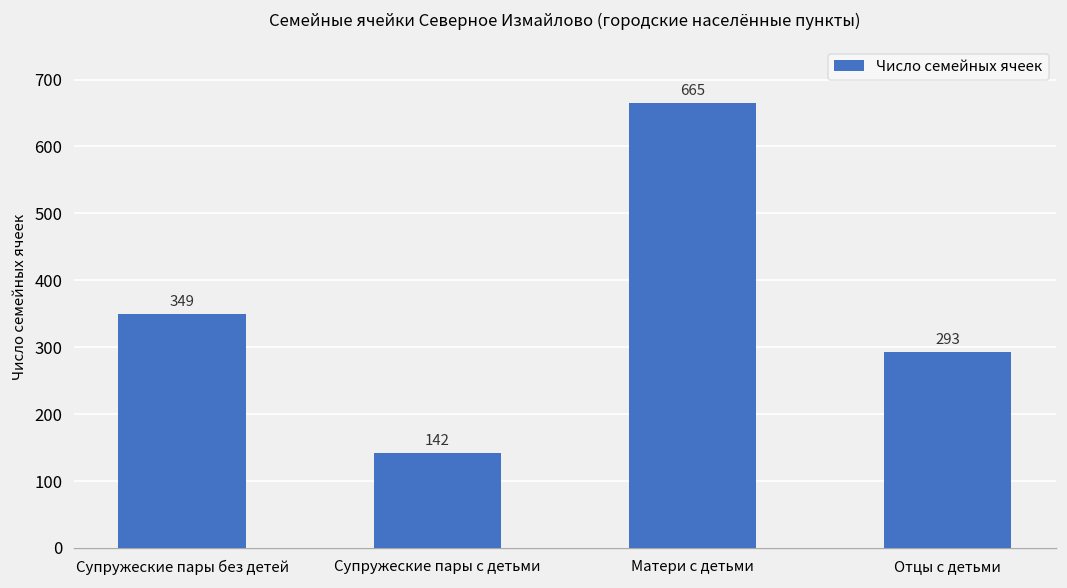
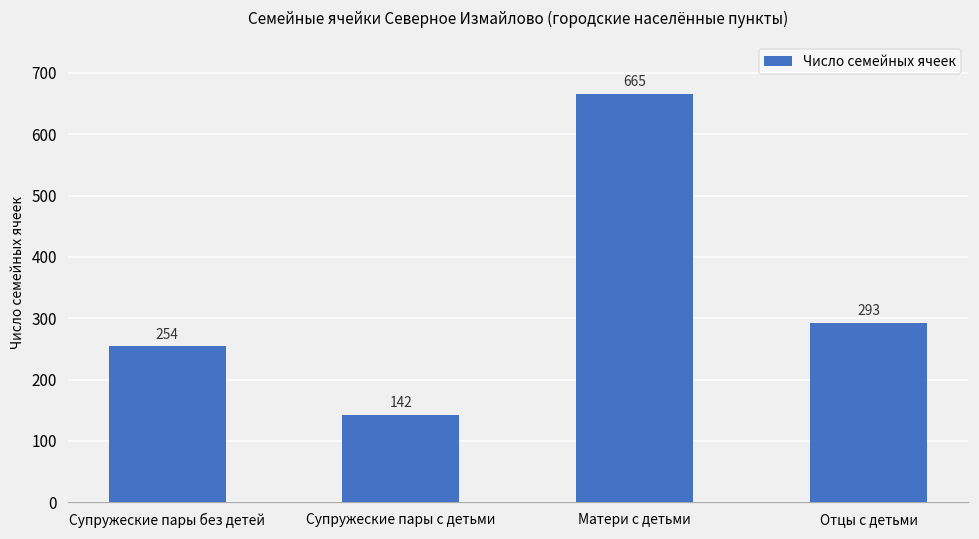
Супружеские пары без детей: 349 -> 254
